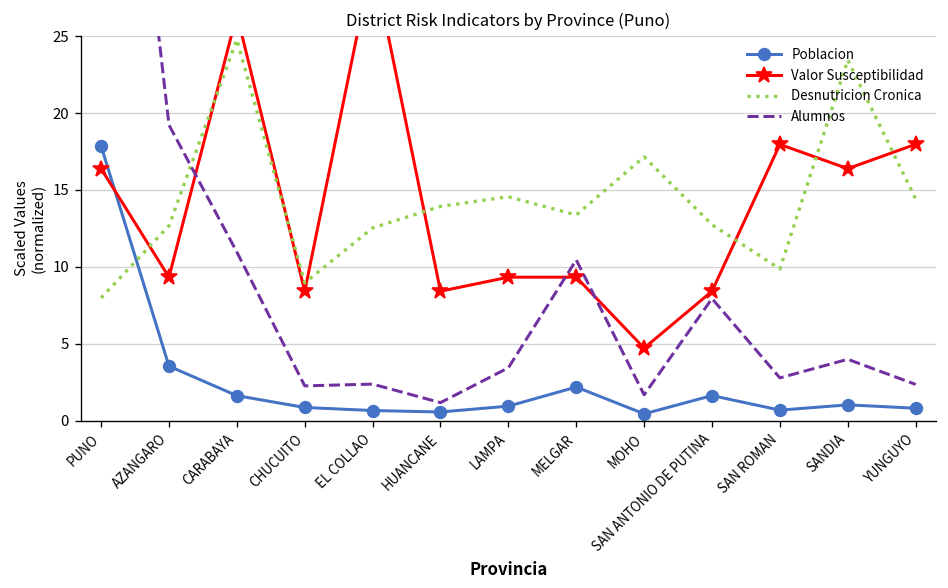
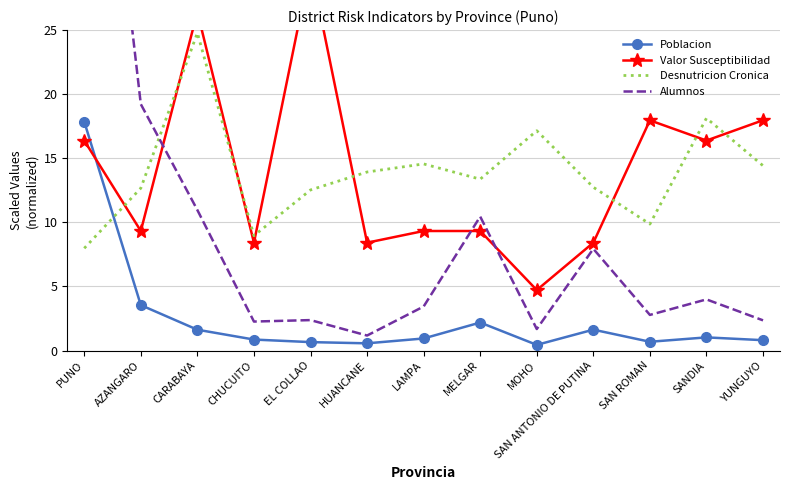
Desnutricion Cronica, SANDIA: 23.5 -> 18.1
